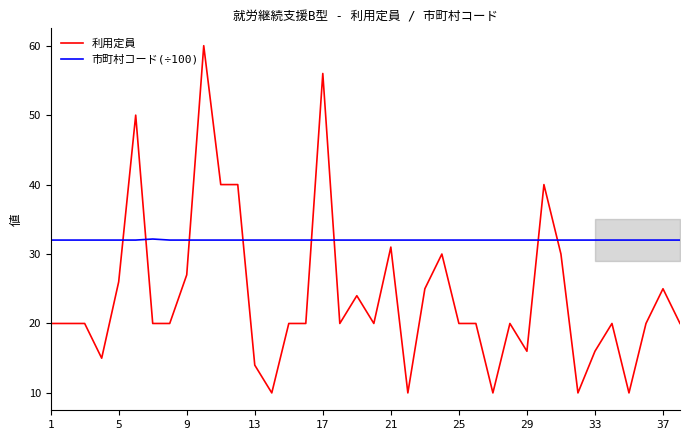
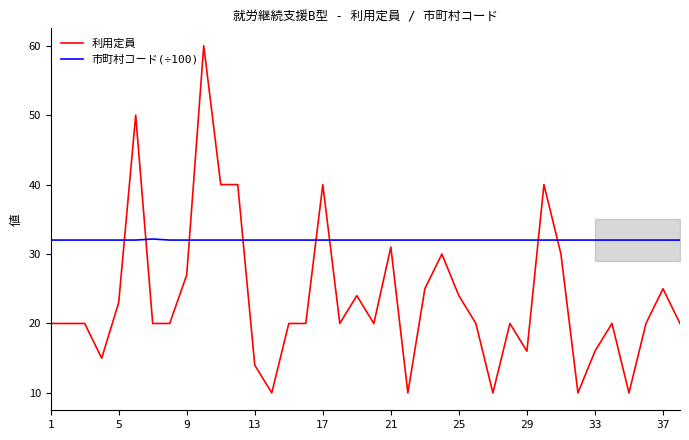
利用定員, 5: 26 -> 23
利用定員, 17: 56 -> 40
利用定員, 25: 20 -> 24
